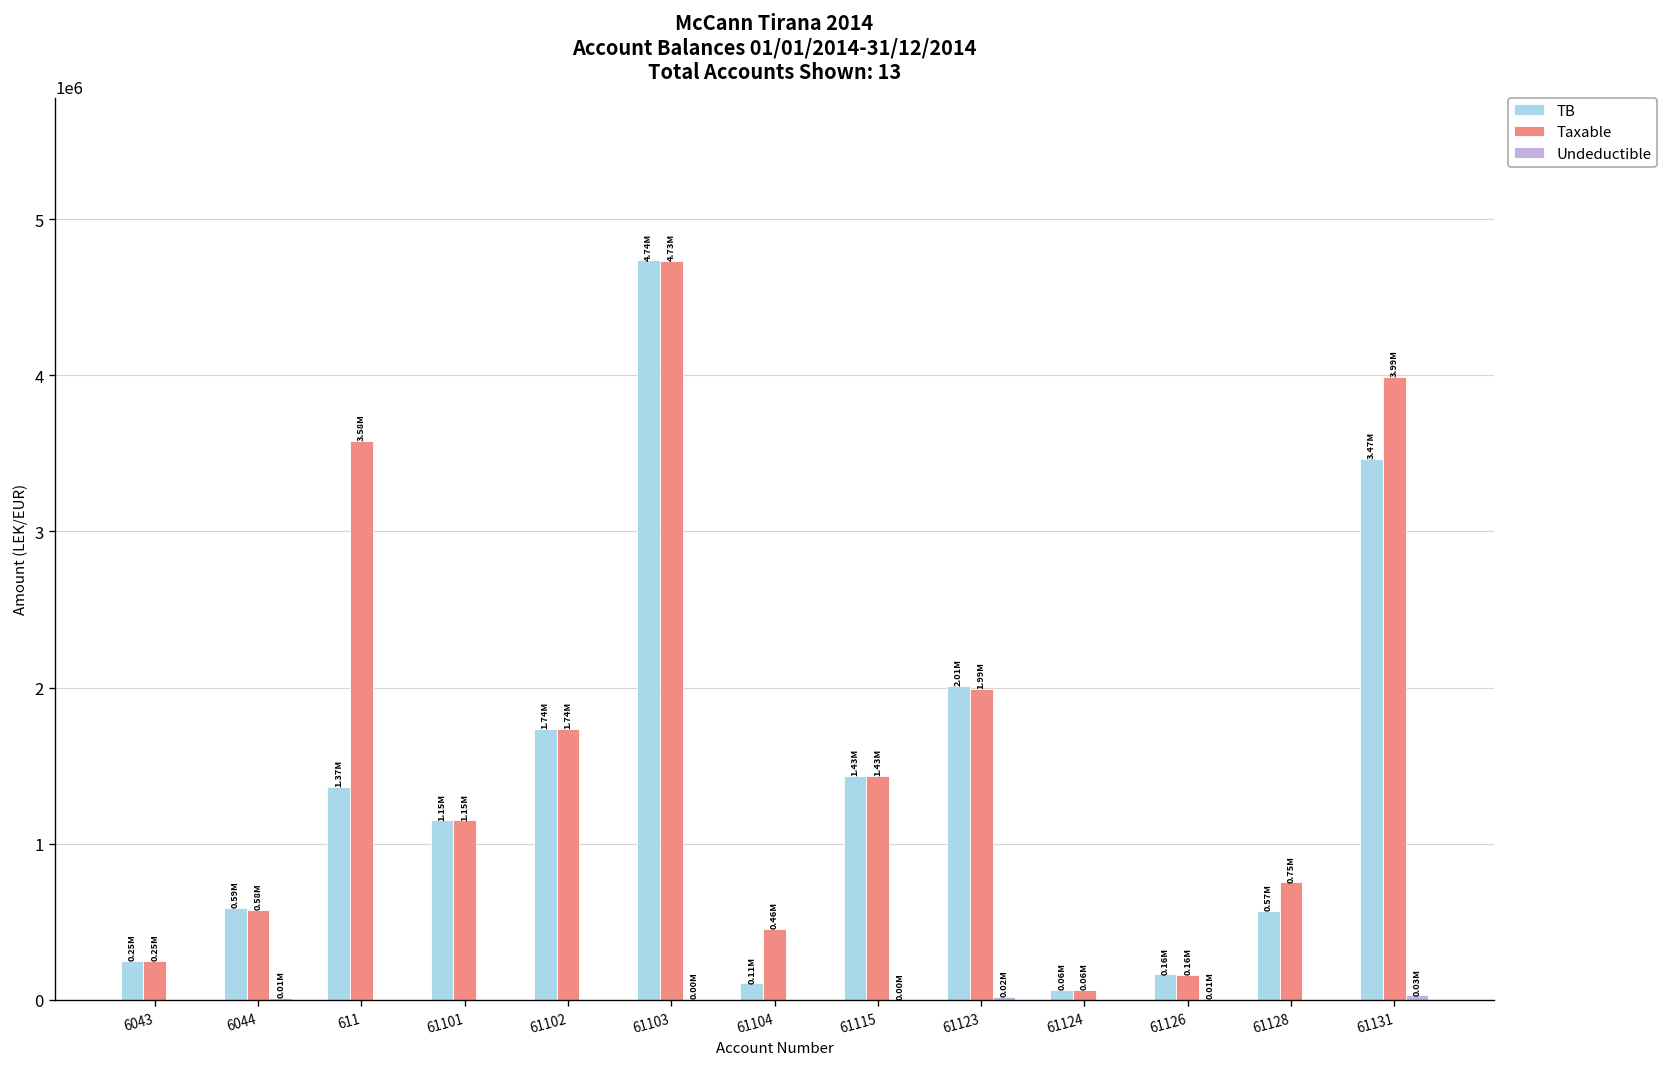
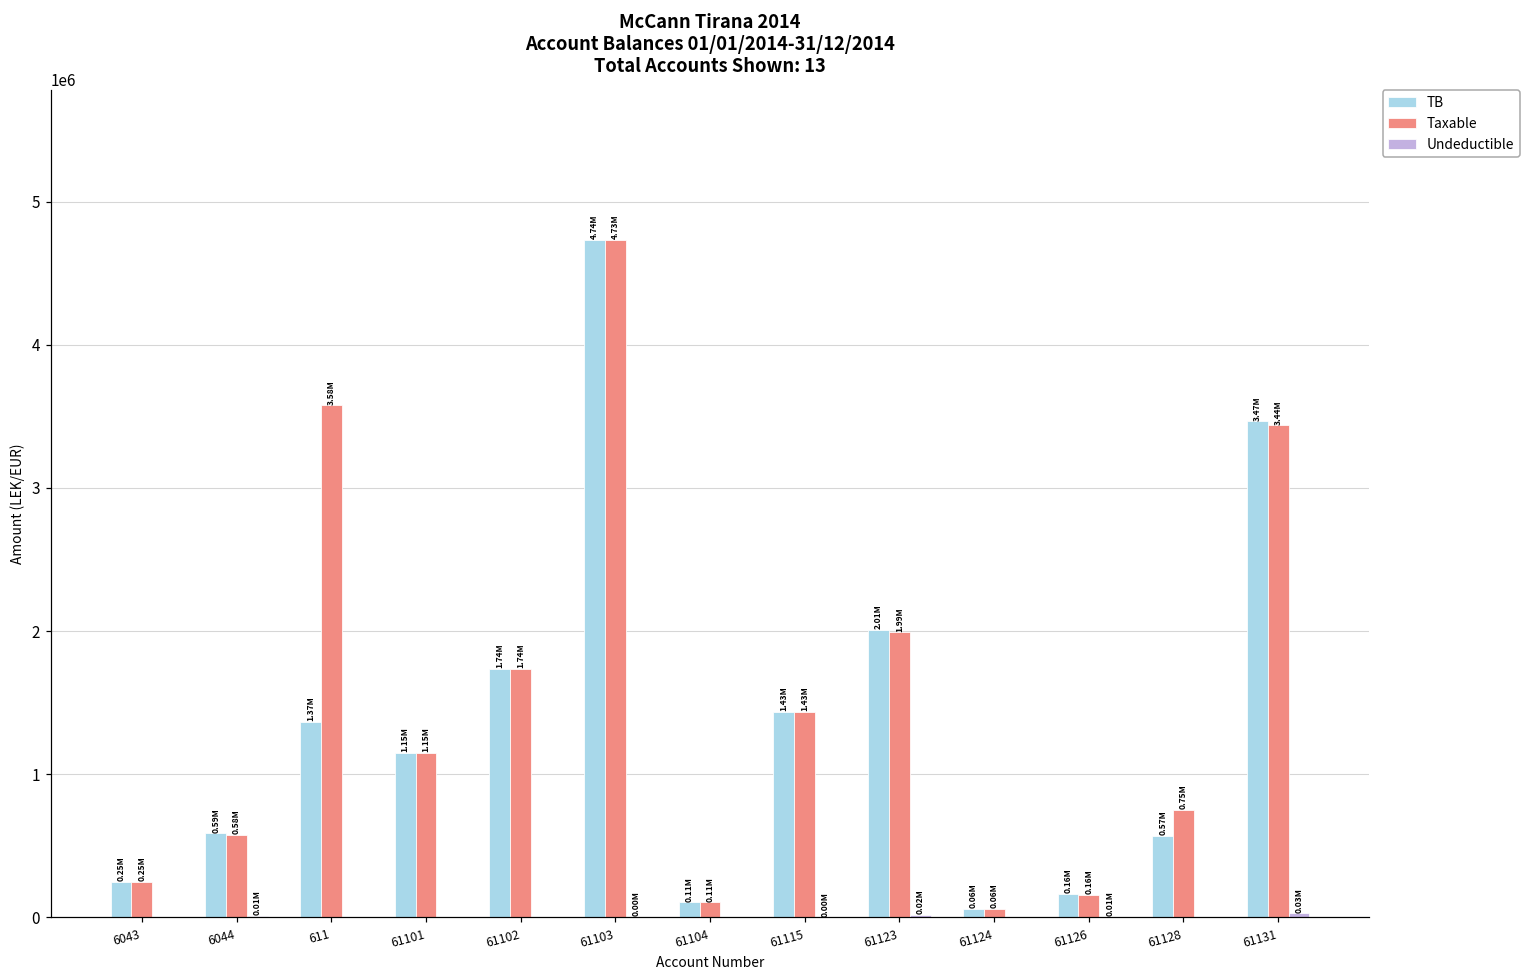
Taxable, 61104: 0.46M -> 0.11M
Taxable, 61131: 3.99M -> 3.44M
